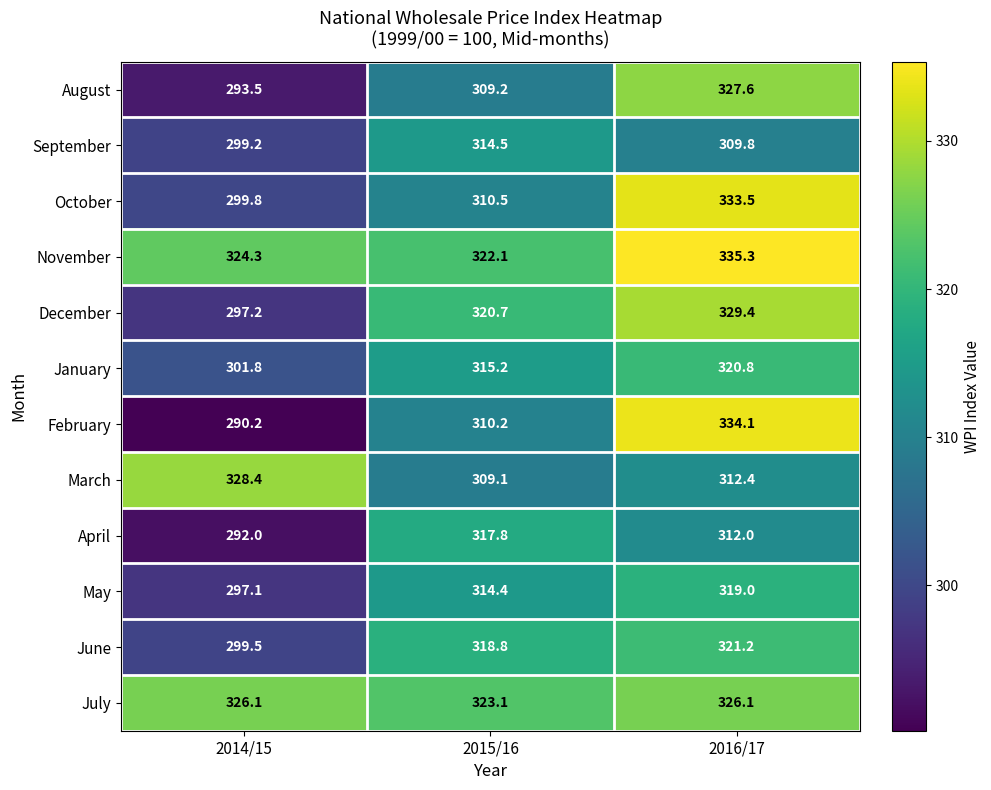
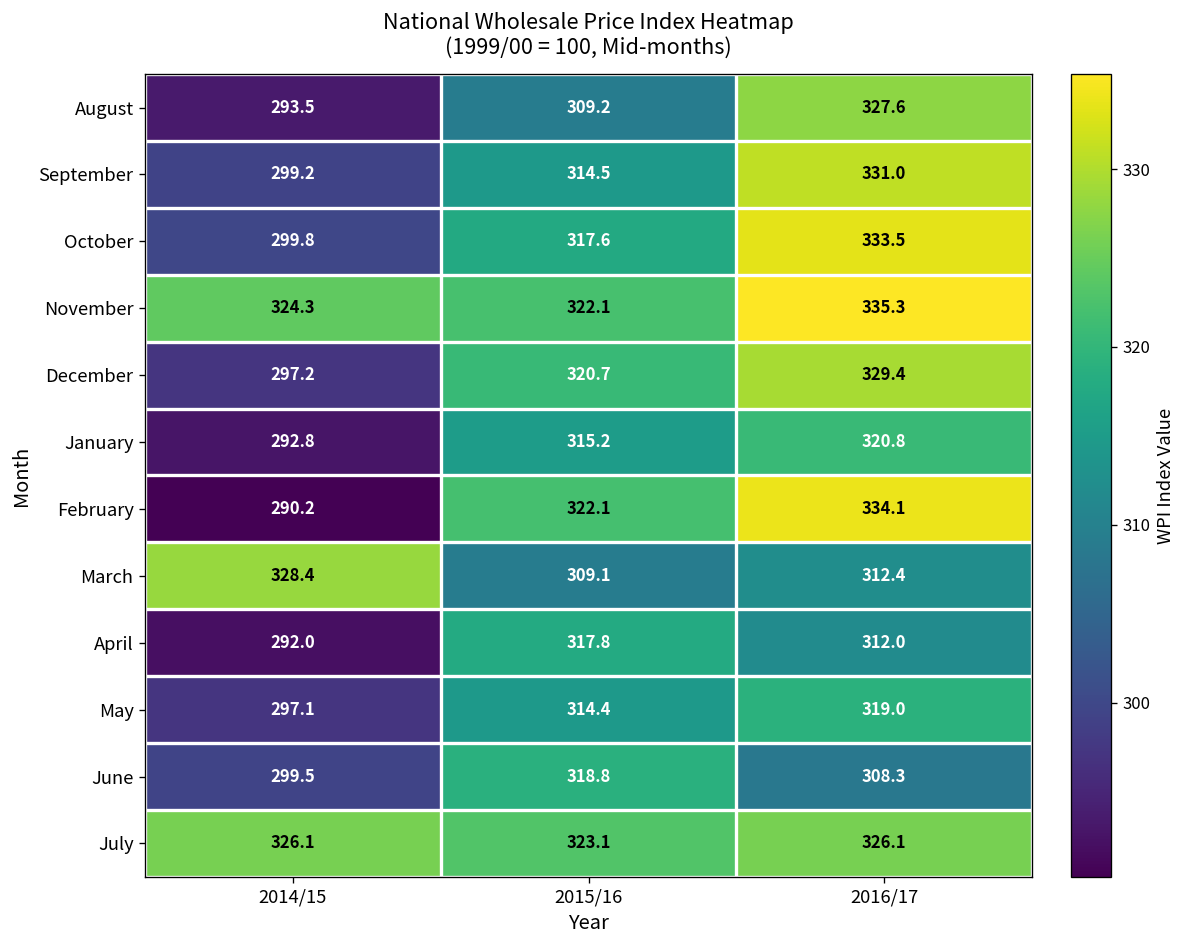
September, 2016/17: 309.8 -> 331.0
October, 2015/16: 310.5 -> 317.6
January, 2014/15: 301.8 -> 292.8
February, 2015/16: 310.2 -> 322.1
June, 2016/17: 321.2 -> 308.3
